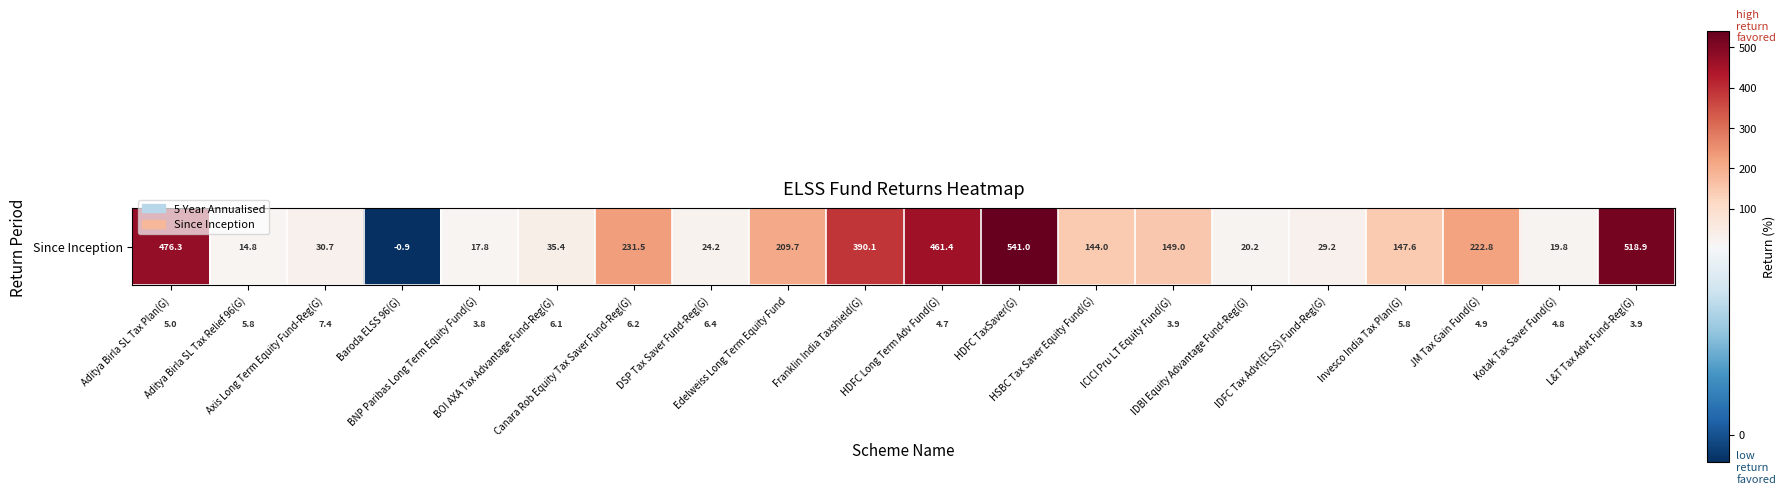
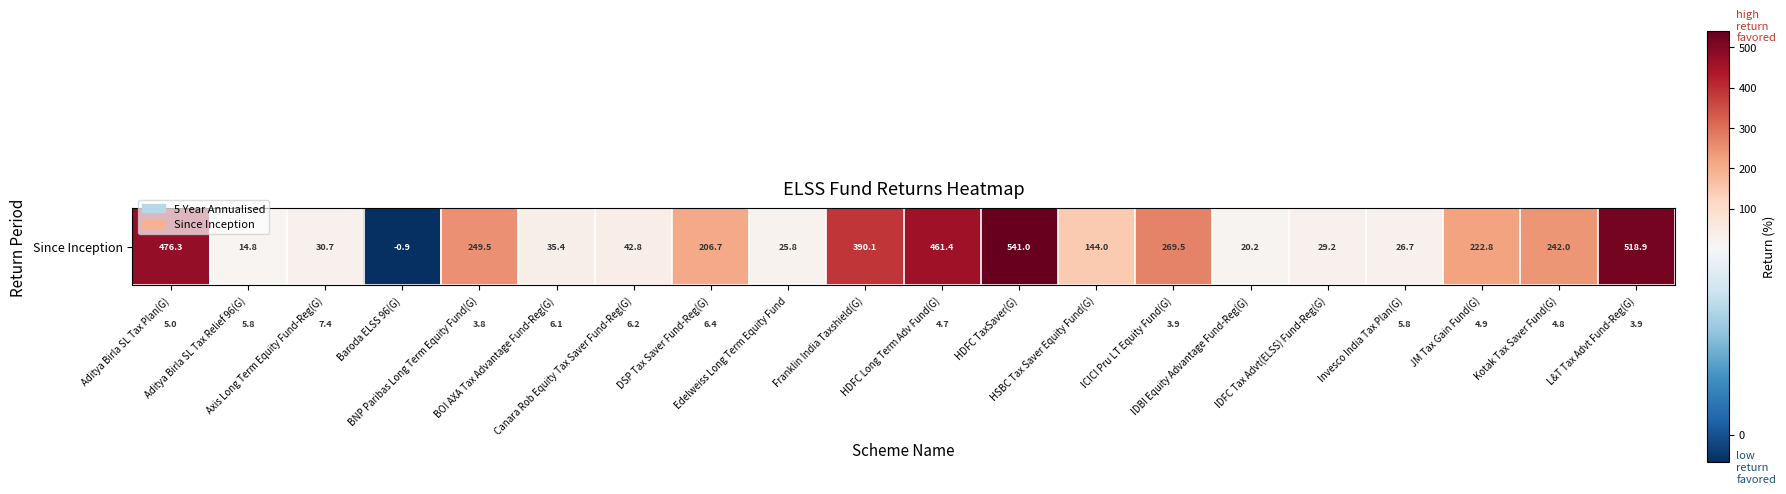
Since Inception, BNP Paribas Long Term Equity Fund(G): 17.8 -> 249.5
Since Inception, Canara Rob Equity Tax Saver Fund-Reg(G): 231.5 -> 42.8
Since Inception, DSP Tax Saver Fund-Reg(G): 24.2 -> 206.7
Since Inception, Edelweiss Long Term Equity Fund: 209.7 -> 25.8
Since Inception, ICICI Pru LT Equity Fund(G): 149.0 -> 269.5
Since Inception, Invesco India Tax Plan(G): 147.6 -> 26.7
Since Inception, Kotak Tax Saver Fund(G): 19.8 -> 242.0
